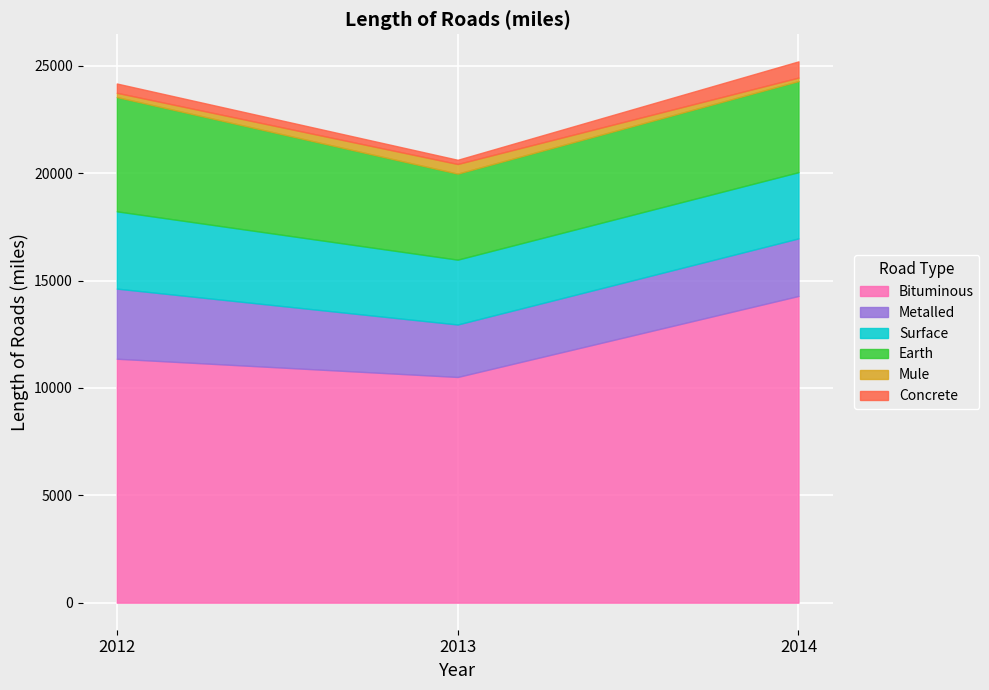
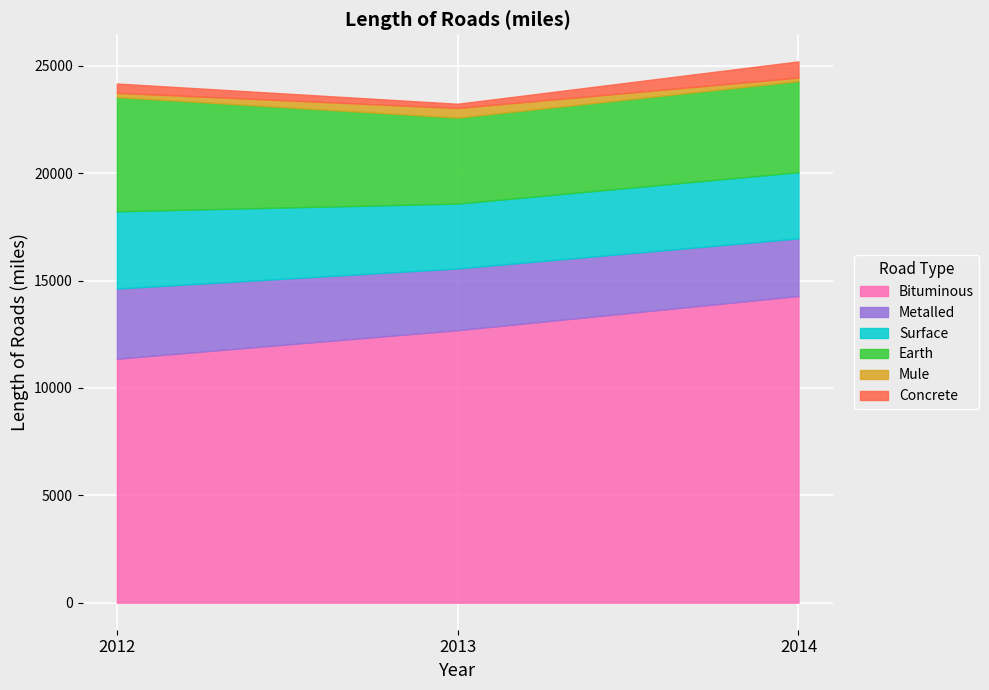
Bituminous, 2013: 10500 -> 12700
Metalled, 2013: 2400 -> 2900
